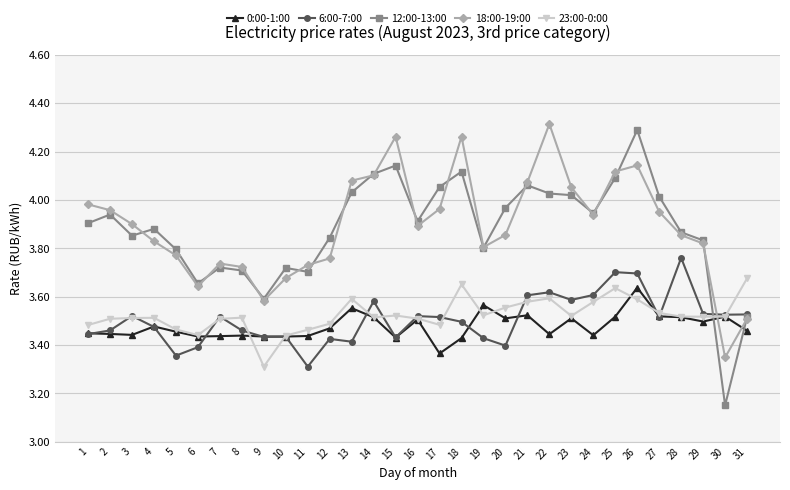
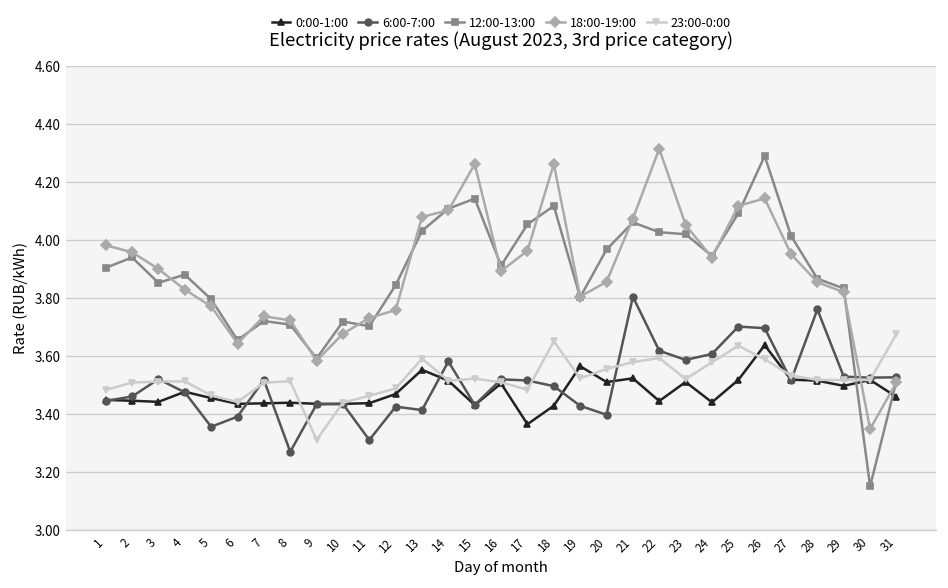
6:00-7:00, 8: 3.46 -> 3.27
6:00-7:00, 21: 3.61 -> 3.80
